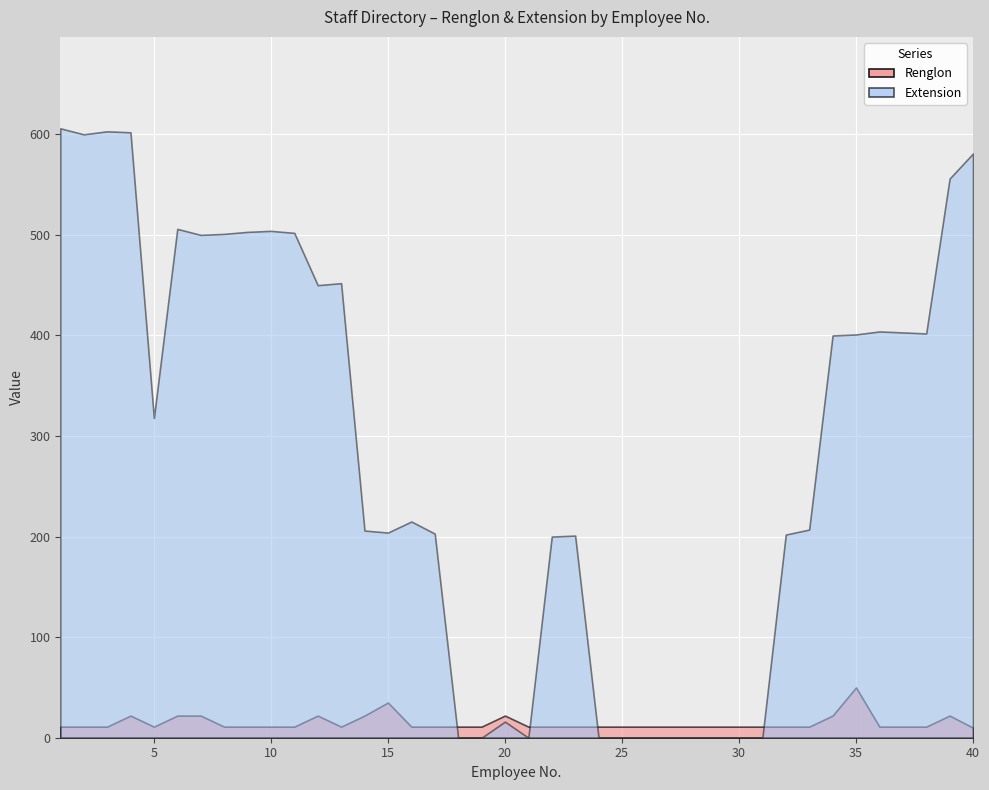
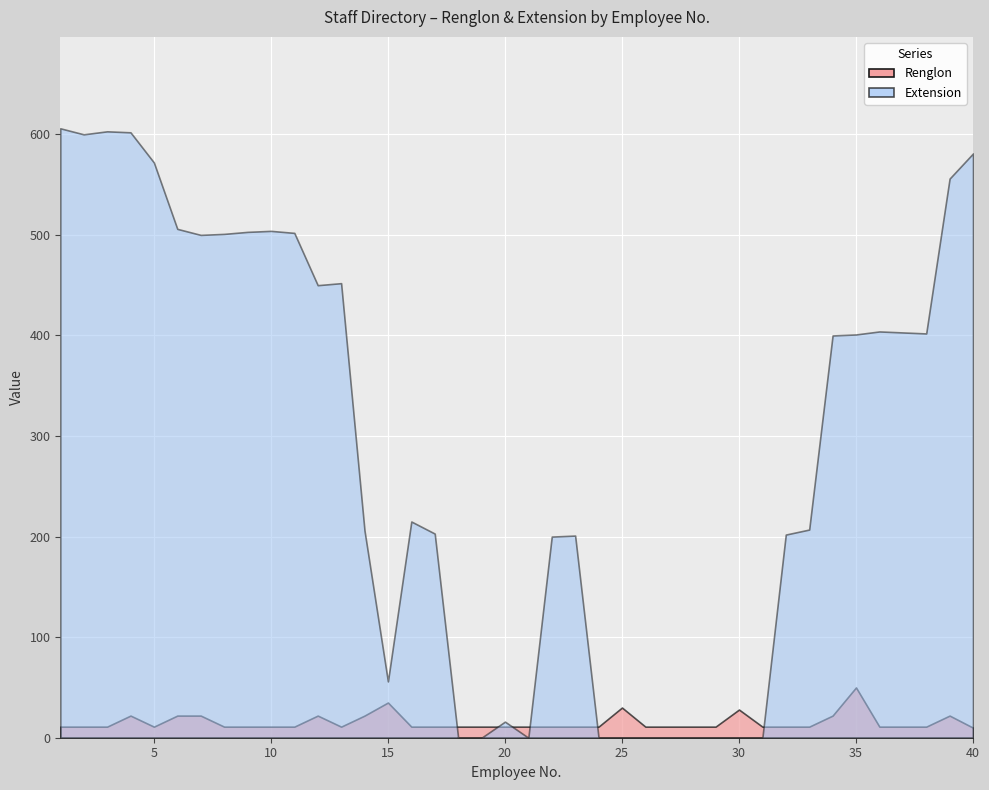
Extension, 5: 318 -> 572
Extension, 15: 204 -> 56
Renglon, 20: 22 -> 11
Renglon, 25: 11 -> 30
Renglon, 30: 11 -> 28
